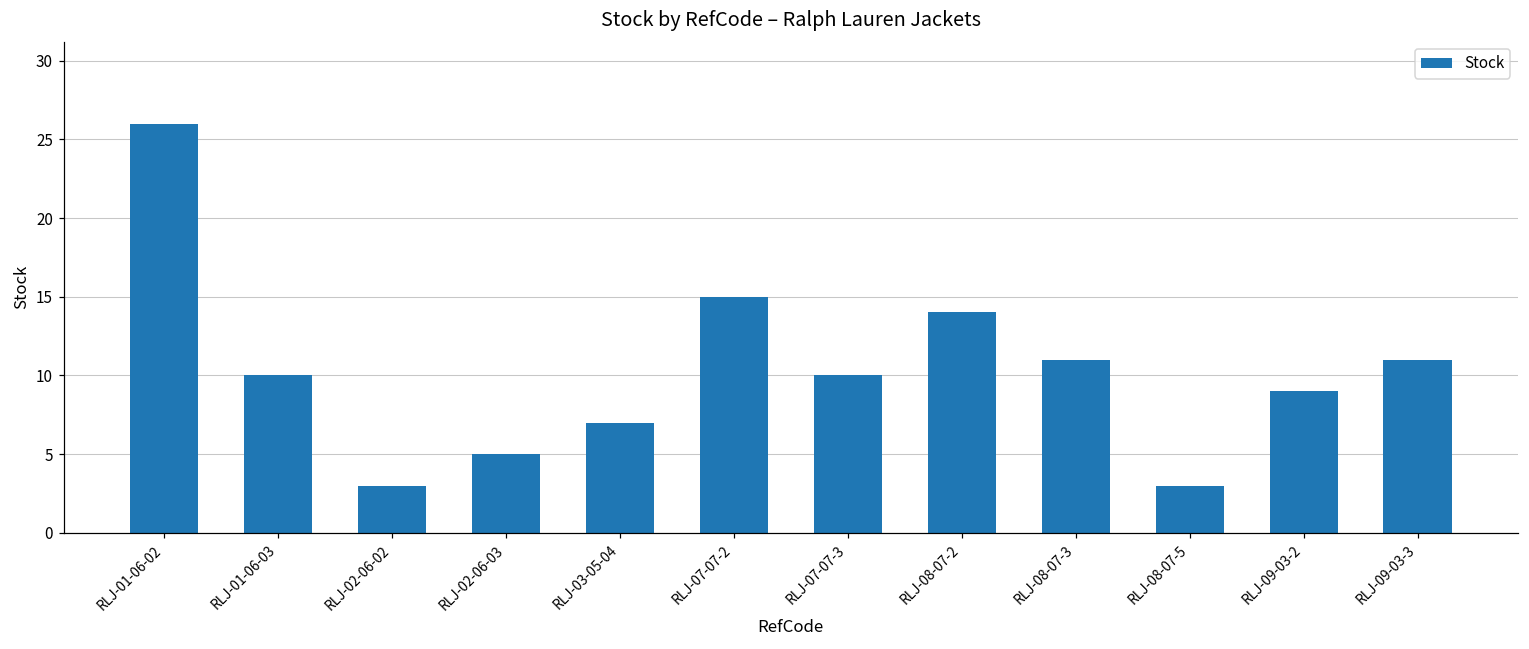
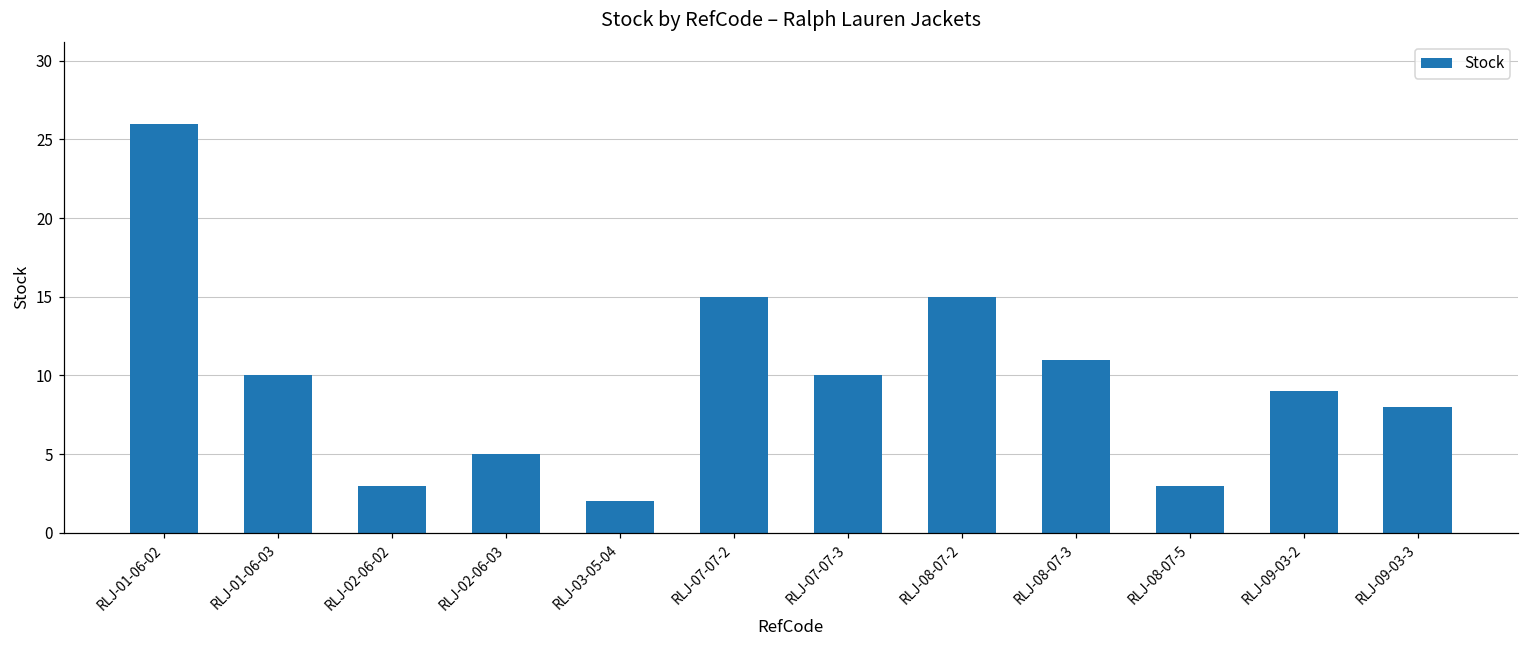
RLJ-03-05-04: 7 -> 2
RLJ-08-07-2: 14 -> 15
RLJ-09-03-3: 11 -> 8
